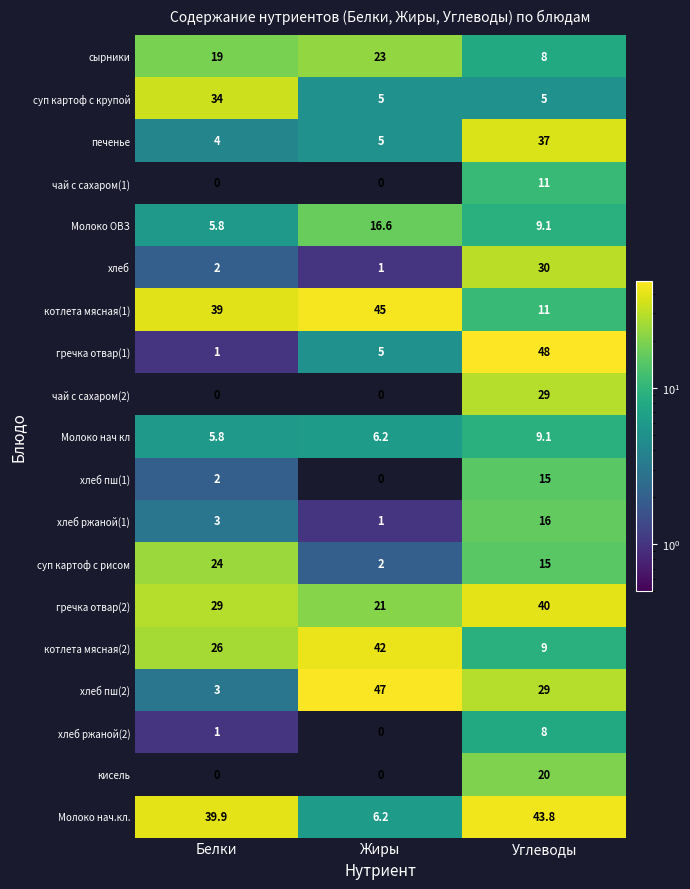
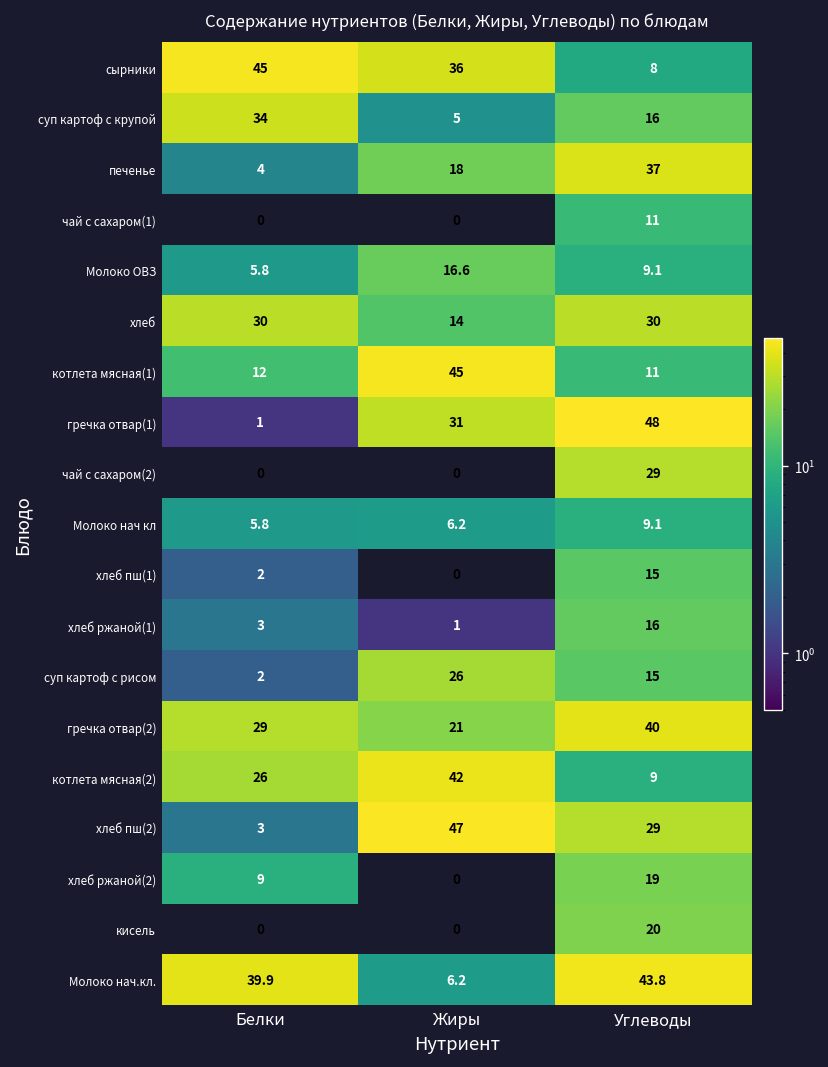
сырники, Белки: 19 -> 45
сырники, Жиры: 23 -> 36
суп картоф с крупой, Углеводы: 5 -> 16
печенье, Жиры: 5 -> 18
хлеб, Белки: 2 -> 30
хлеб, Жиры: 1 -> 14
котлета мясная(1), Белки: 39 -> 12
гречка отвар(1), Жиры: 5 -> 31
суп картоф с рисом, Белки: 24 -> 2
суп картоф с рисом, Жиры: 2 -> 26
хлеб ржаной(2), Белки: 1 -> 9
хлеб ржаной(2), Углеводы: 8 -> 19
